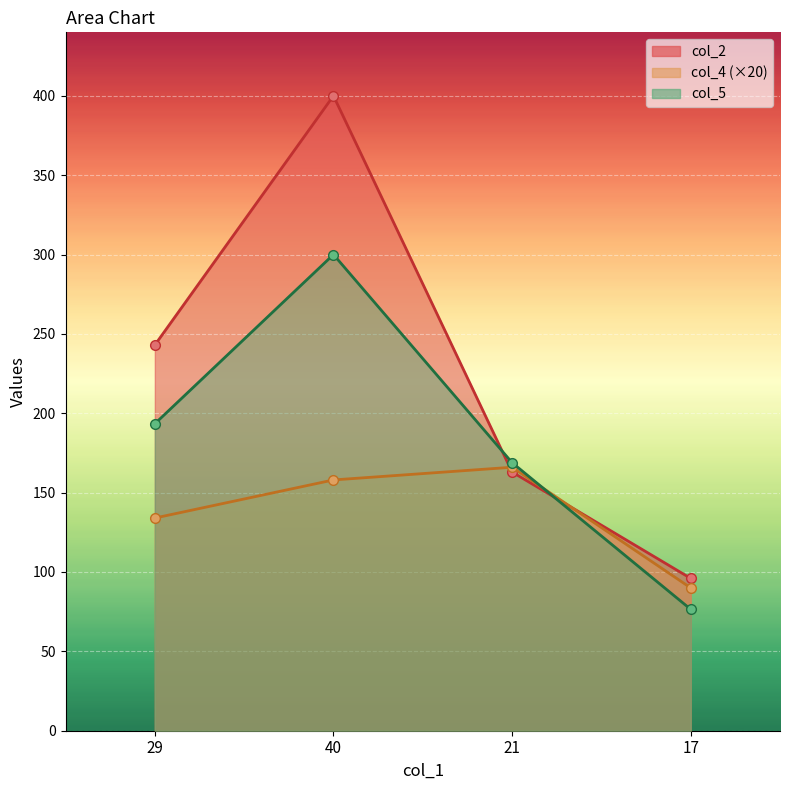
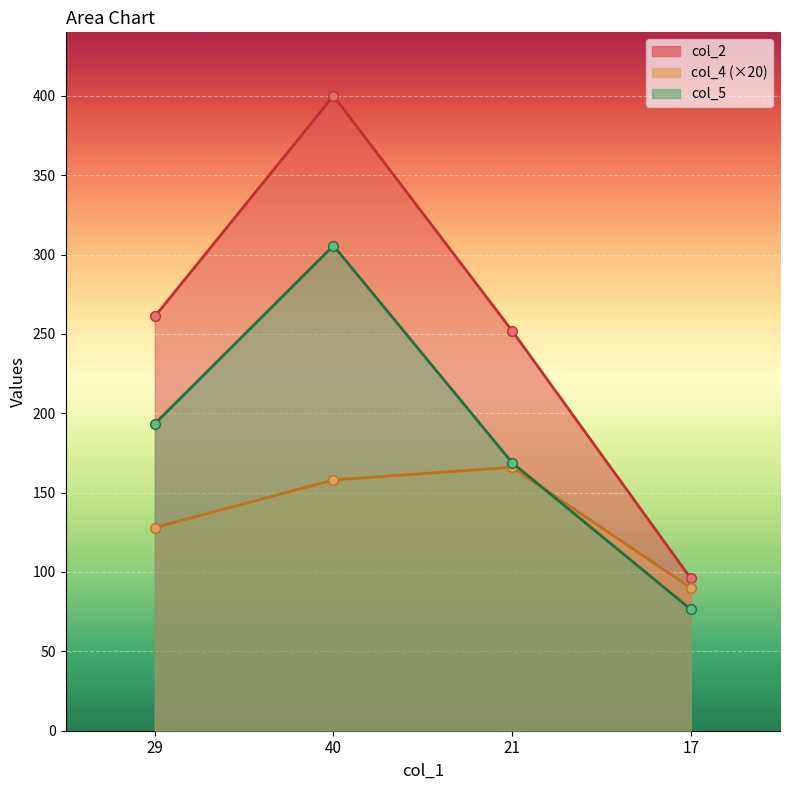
col_2, 29: 243 -> 261
col_4 (×20), 29: 134 -> 128
col_5, 40: 300 -> 306
col_2, 21: 163 -> 252
